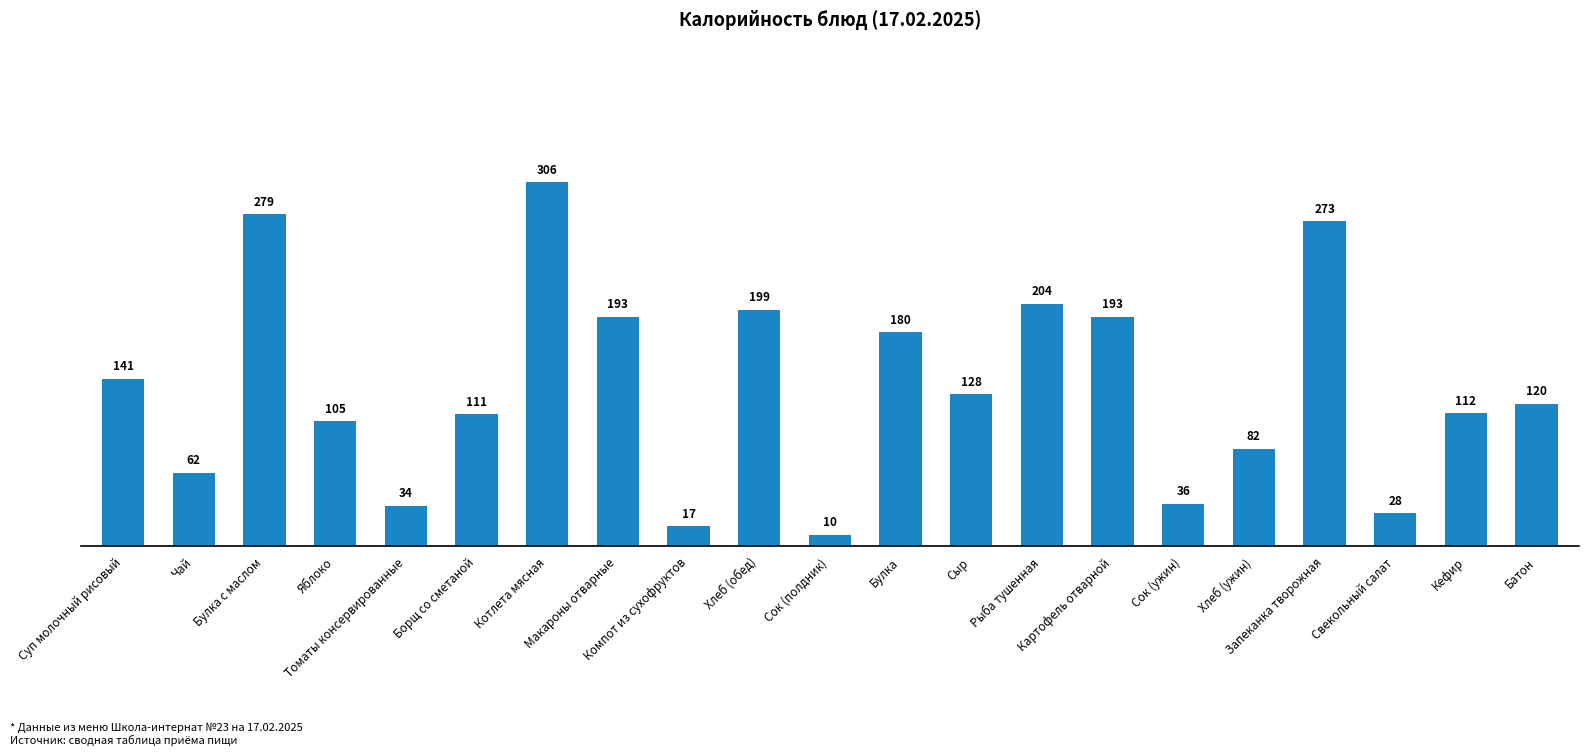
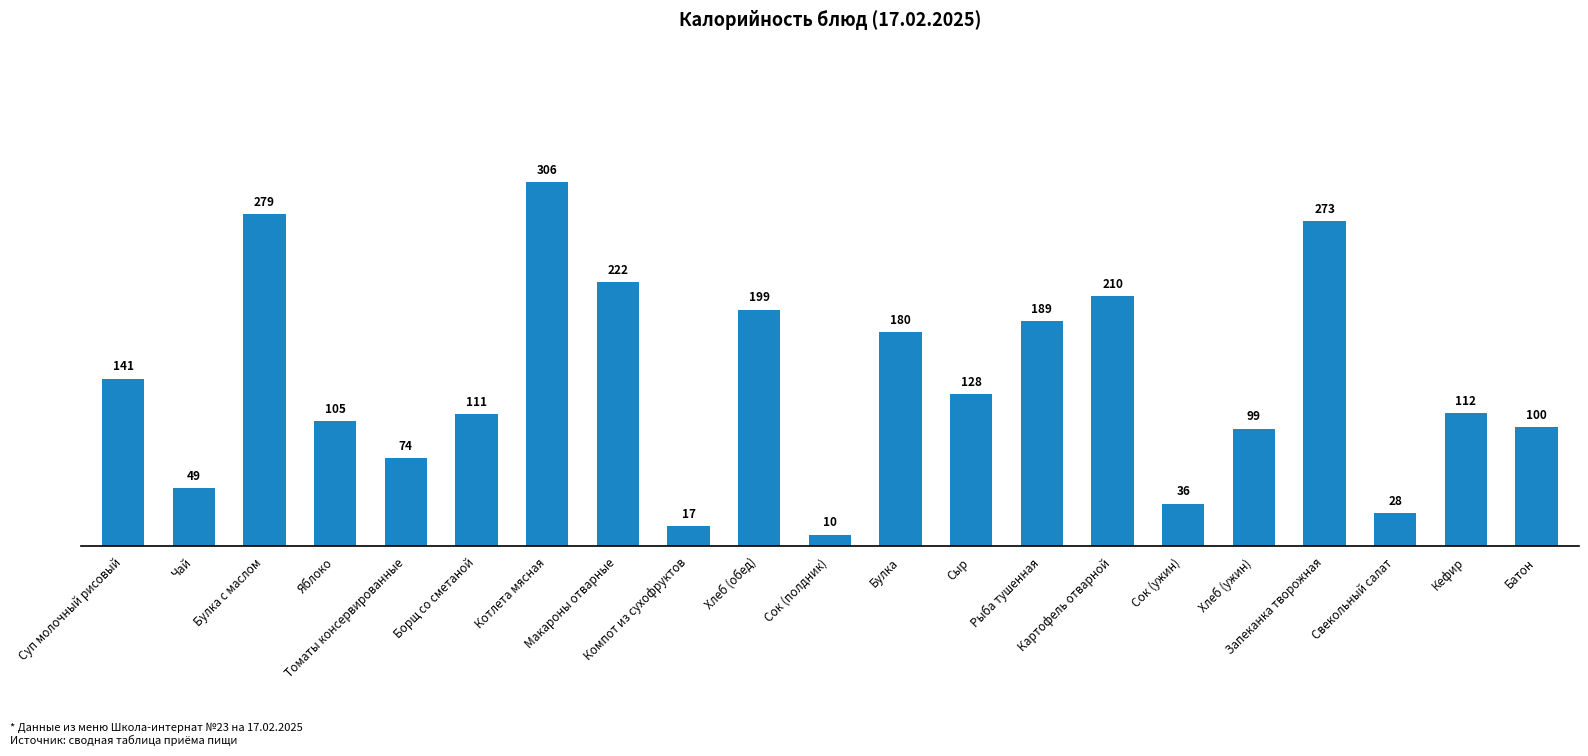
Чай: 62 -> 49
Томаты консервированные: 34 -> 74
Макароны отварные: 193 -> 222
Рыба тушенная: 204 -> 189
Картофель отварной: 193 -> 210
Хлеб (ужин): 82 -> 99
Батон: 120 -> 100
